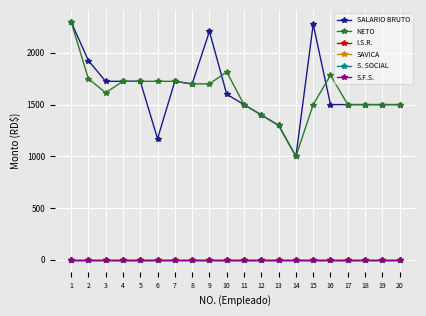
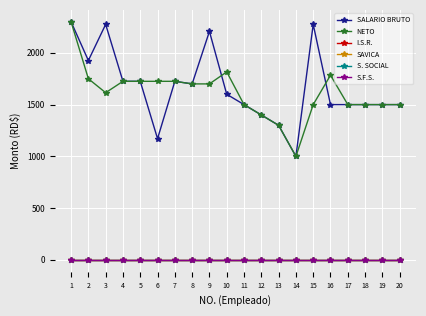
SALARIO BRUTO, 3: 1730 -> 2280
